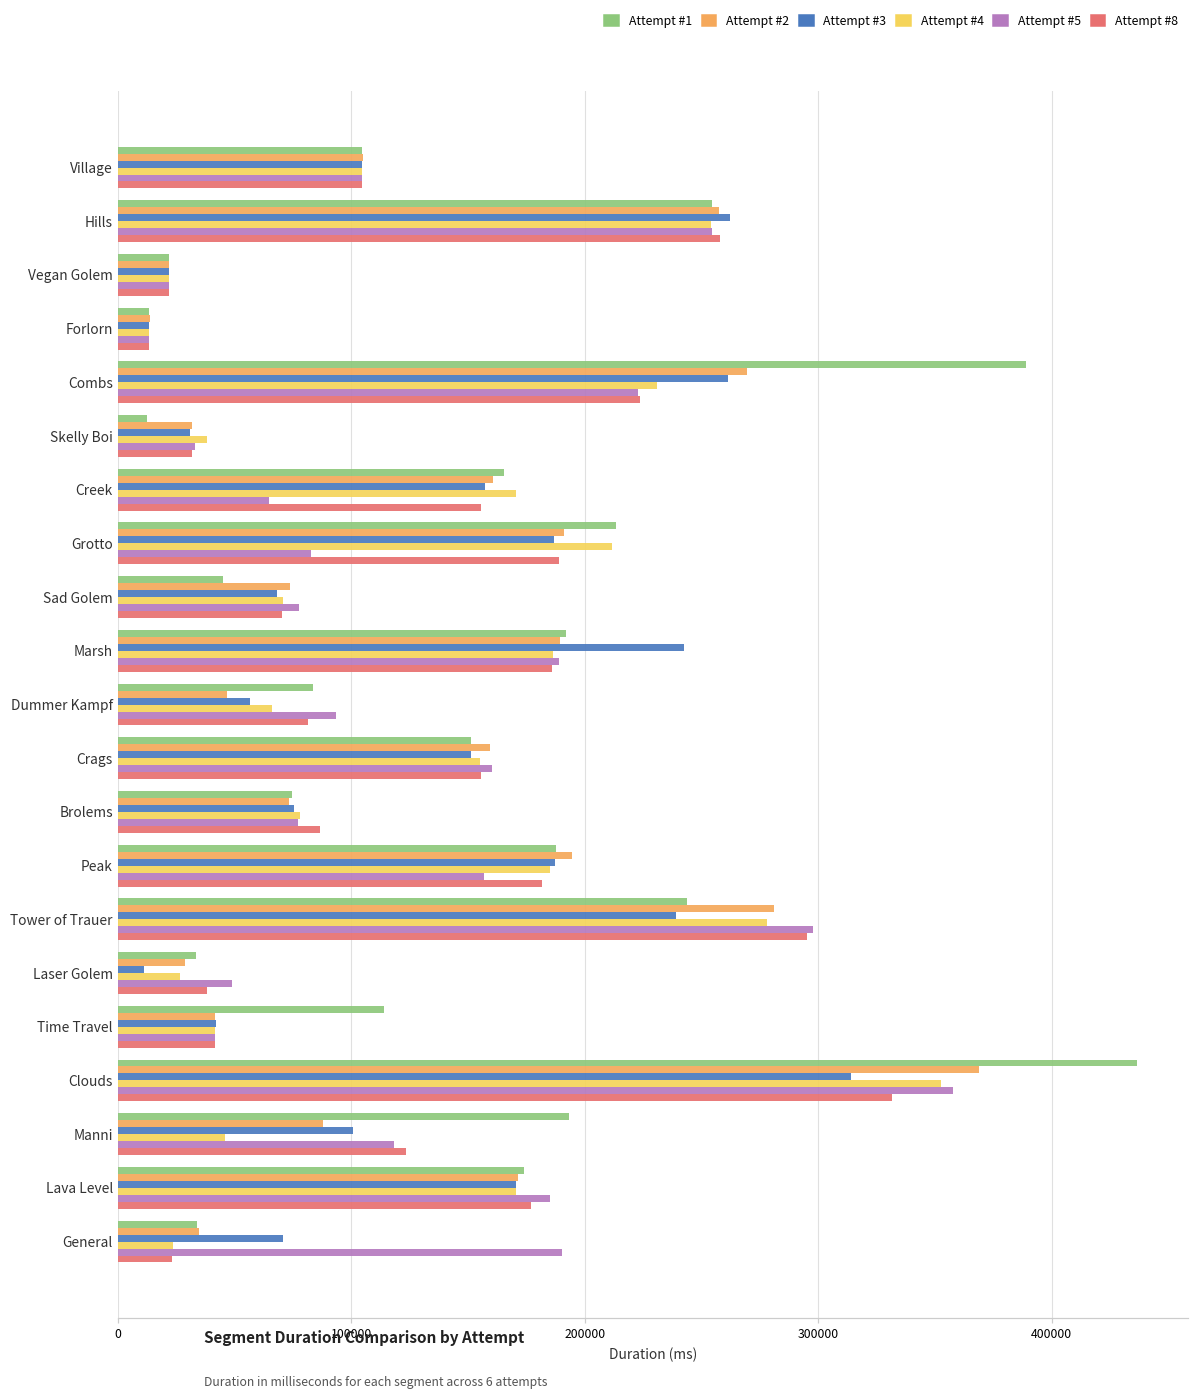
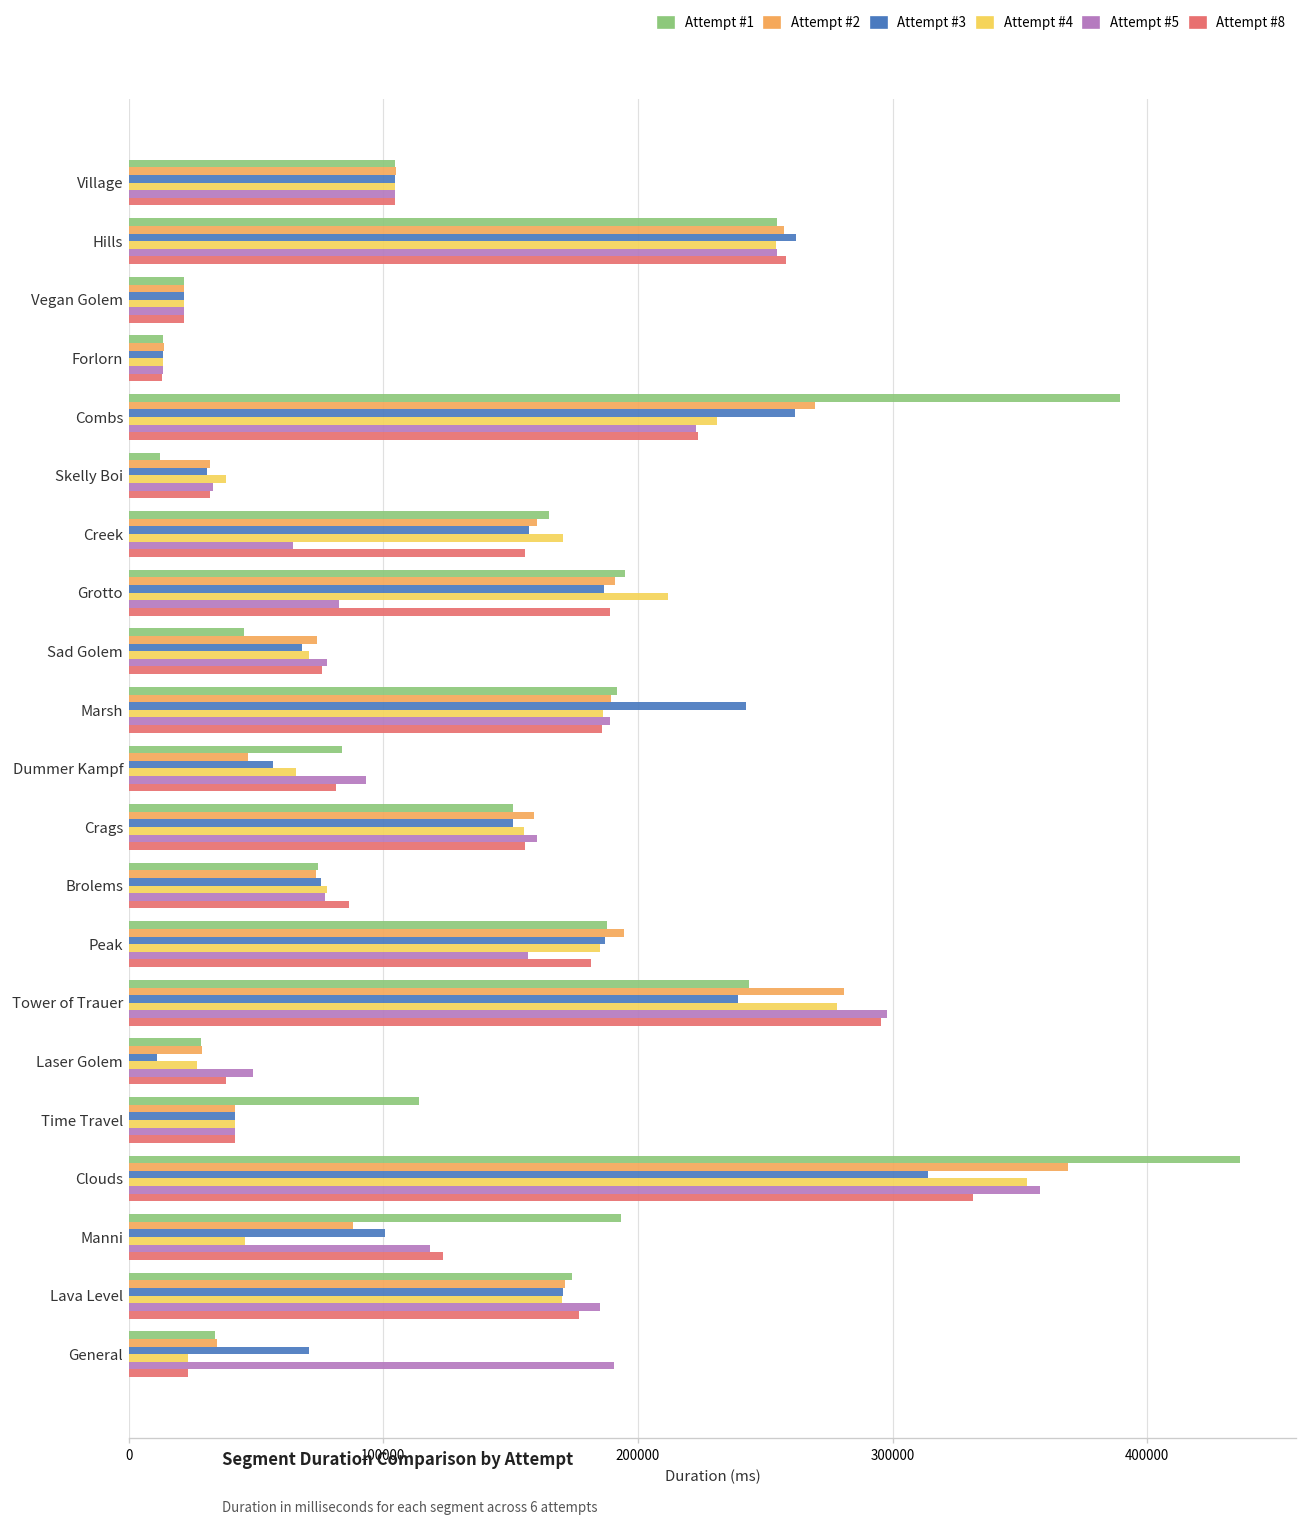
Attempt #1, Grotto: 214000 -> 195000
Attempt #8, Sad Golem: 70000 -> 76000
Attempt #1, Laser Golem: 33000 -> 28000
